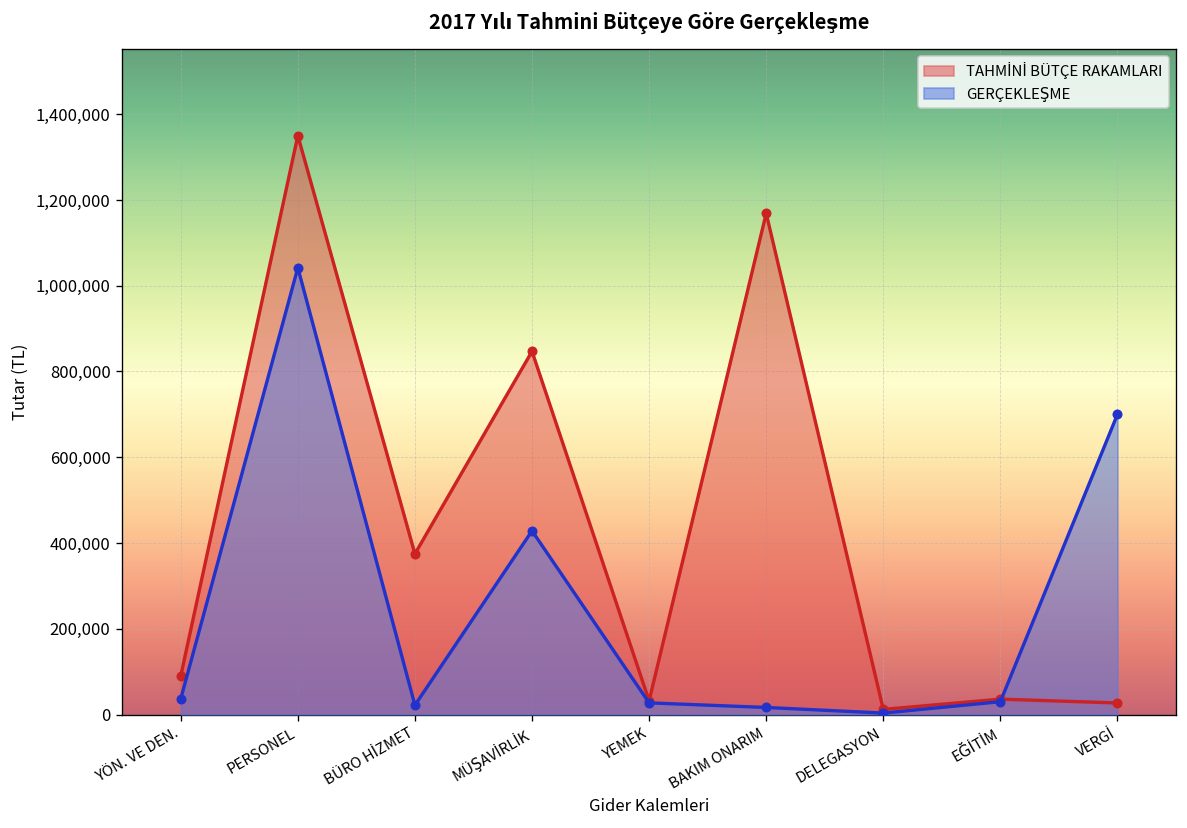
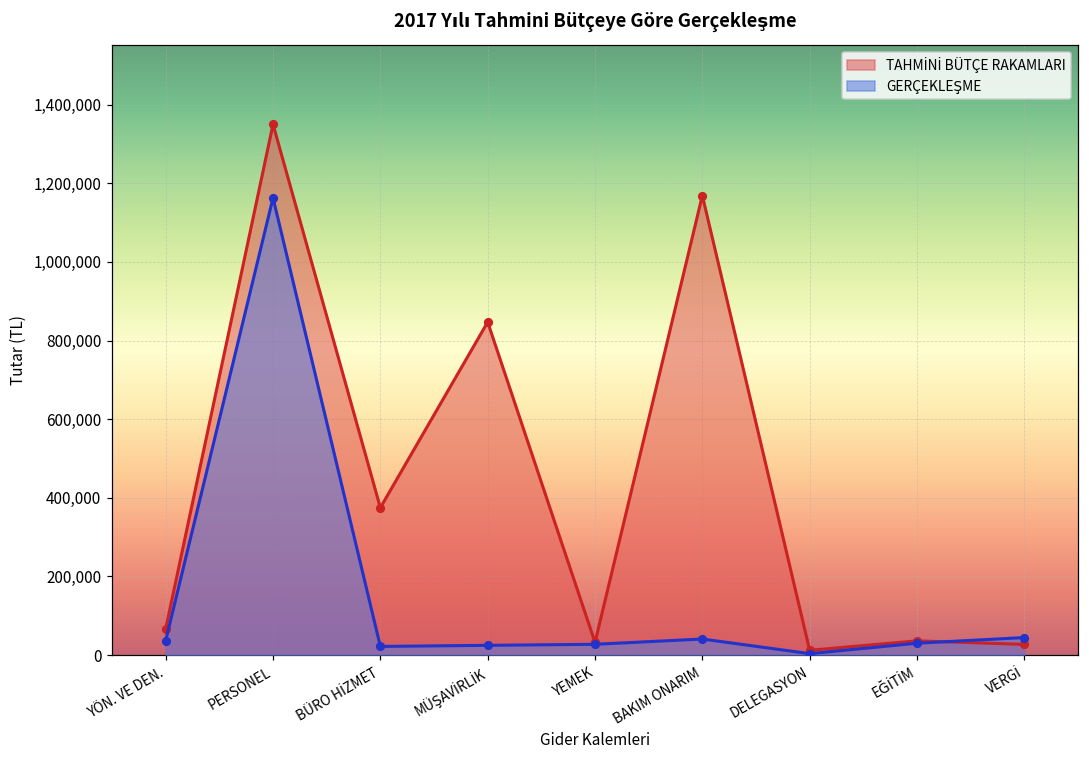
TAHMİNİ BÜTÇE RAKAMLARI, YÖN. VE DEN.: 90,000 -> 70,000
GERÇEKLEŞME, PERSONEL: 1,040,000 -> 1,160,000
GERÇEKLEŞME, MÜŞAVİRLİK: 430,000 -> 20,000
GERÇEKLEŞME, BAKIM ONARIM: 20,000 -> 40,000
GERÇEKLEŞME, VERGİ: 700,000 -> 40,000
